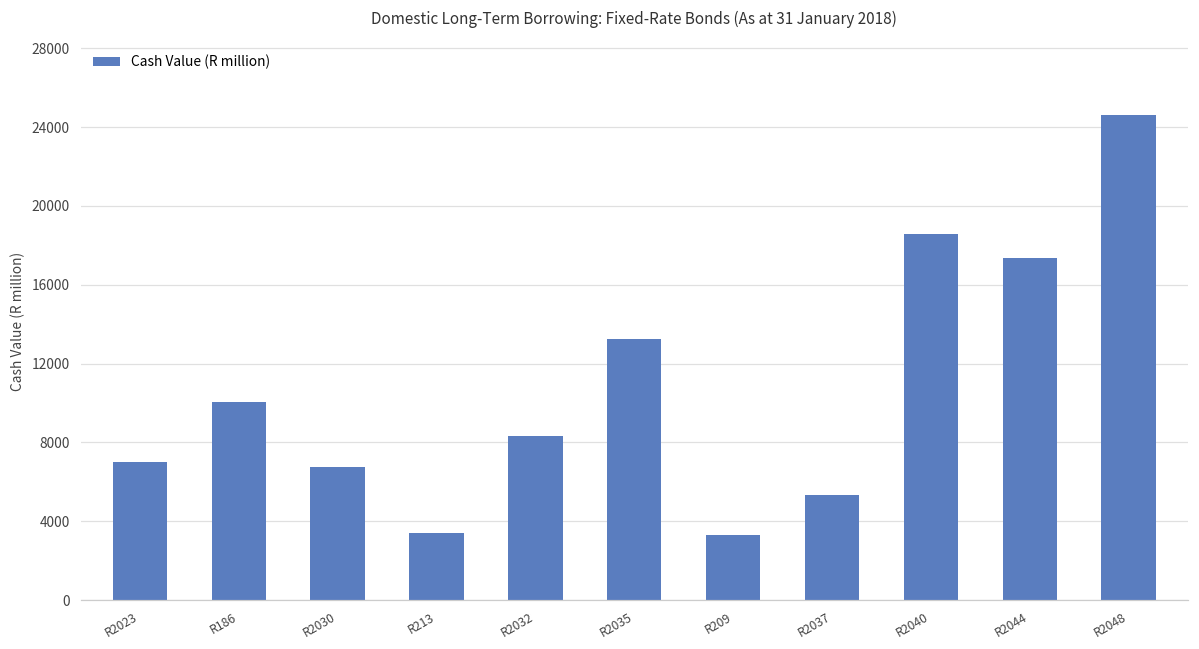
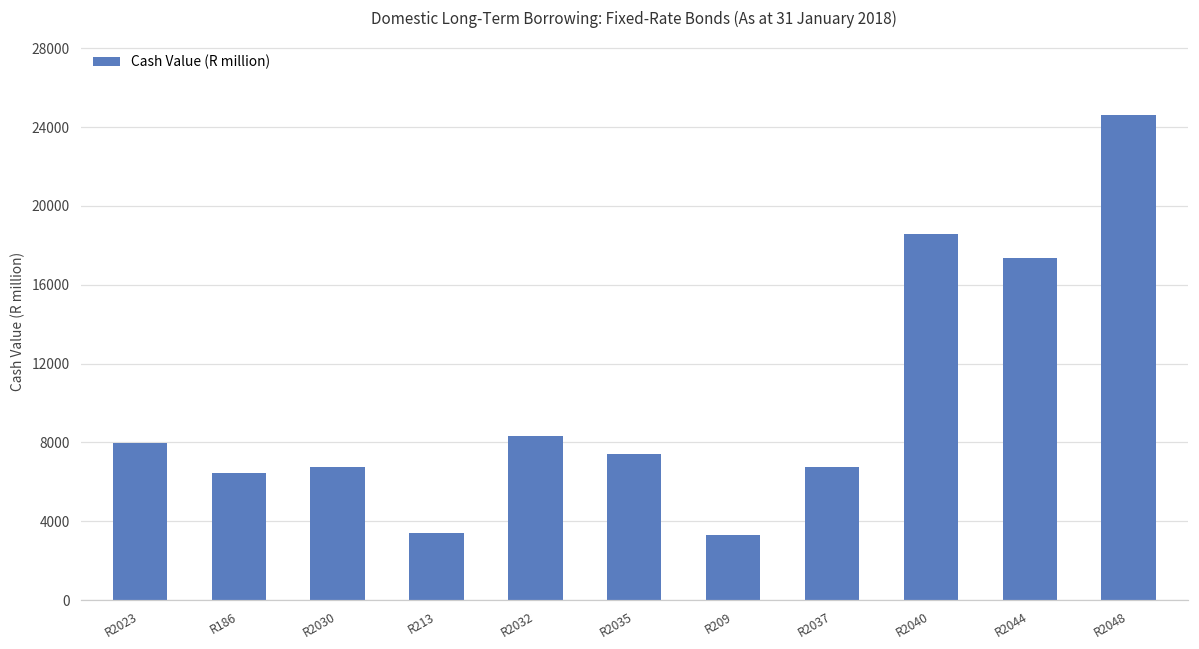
R2023: 7000 -> 8000
R186: 10000 -> 6400
R2035: 13300 -> 7400
R2037: 5400 -> 6800
